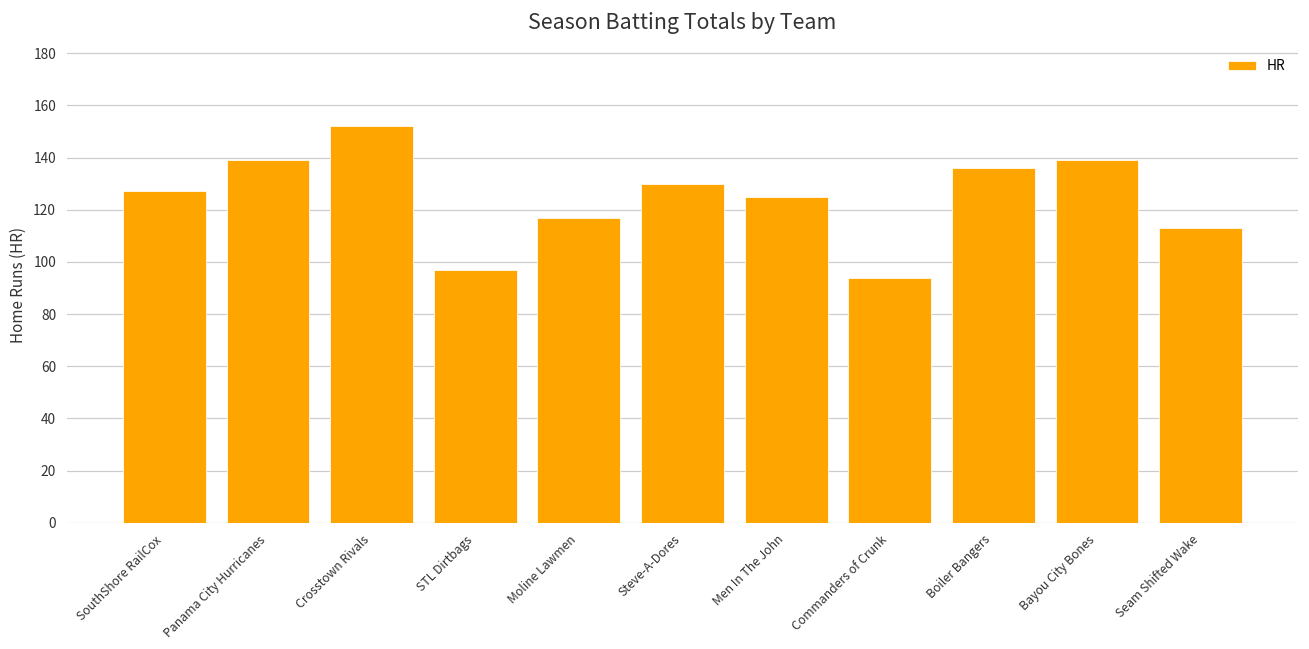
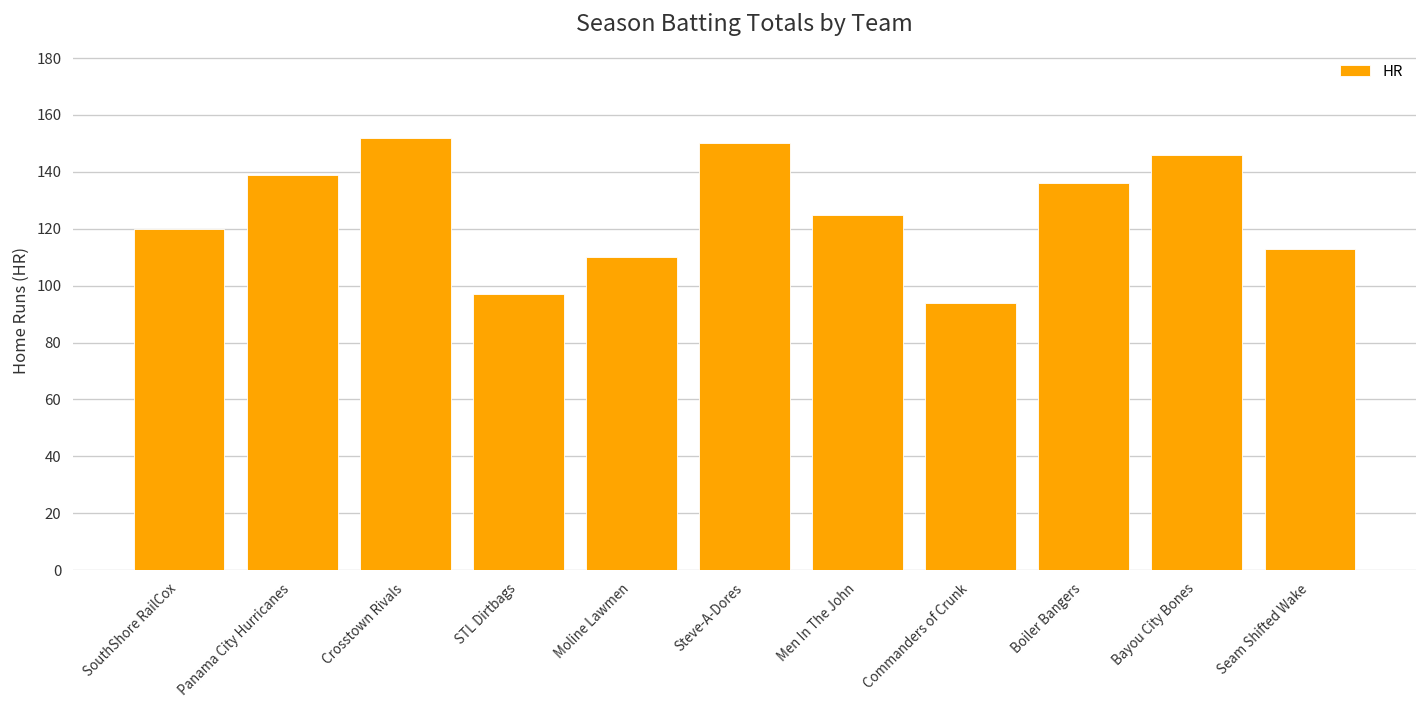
SouthShore RailCox: 127 -> 120
Moline Lawmen: 117 -> 110
Steve-A-Dores: 130 -> 150
Bayou City Bones: 139 -> 146
